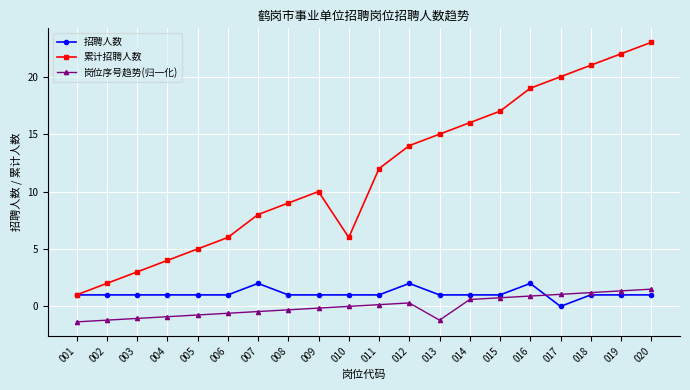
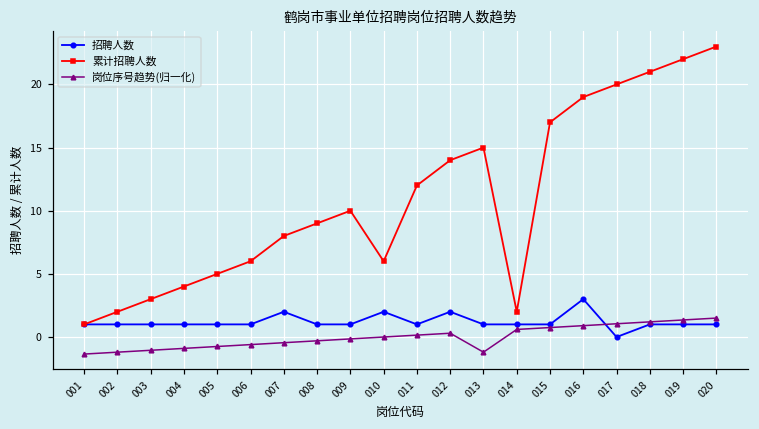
招聘人数, 010: 1 -> 2
累计招聘人数, 014: 16 -> 2
招聘人数, 016: 2 -> 3
